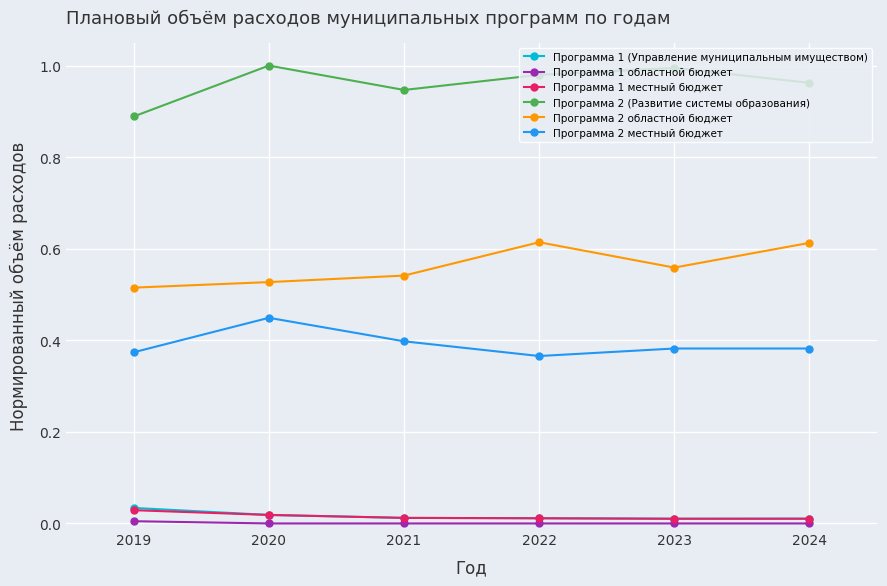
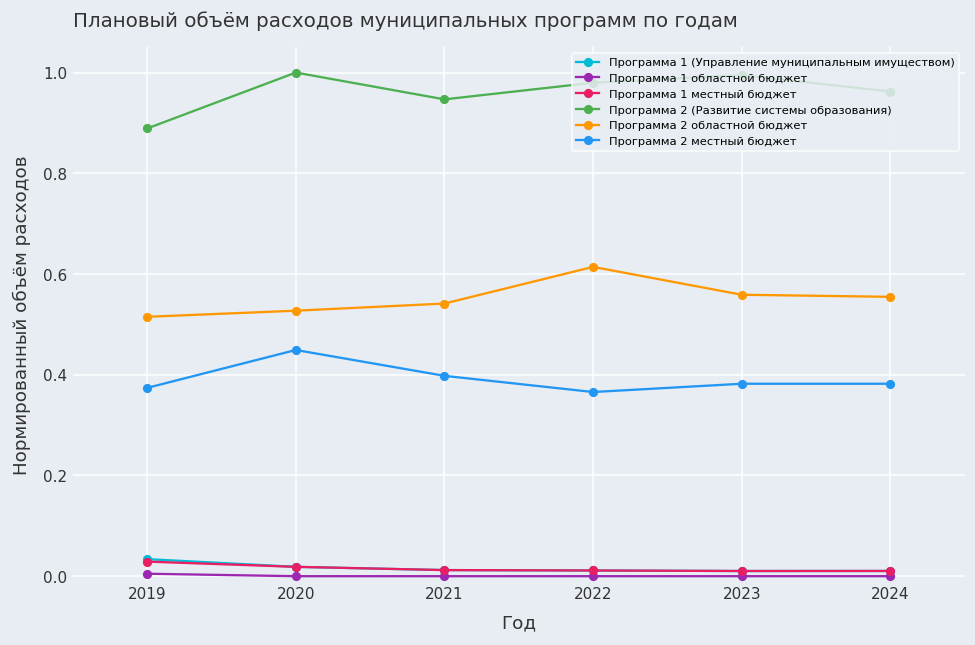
Программа 2 областной бюджет, 2024: 0.61 -> 0.55
